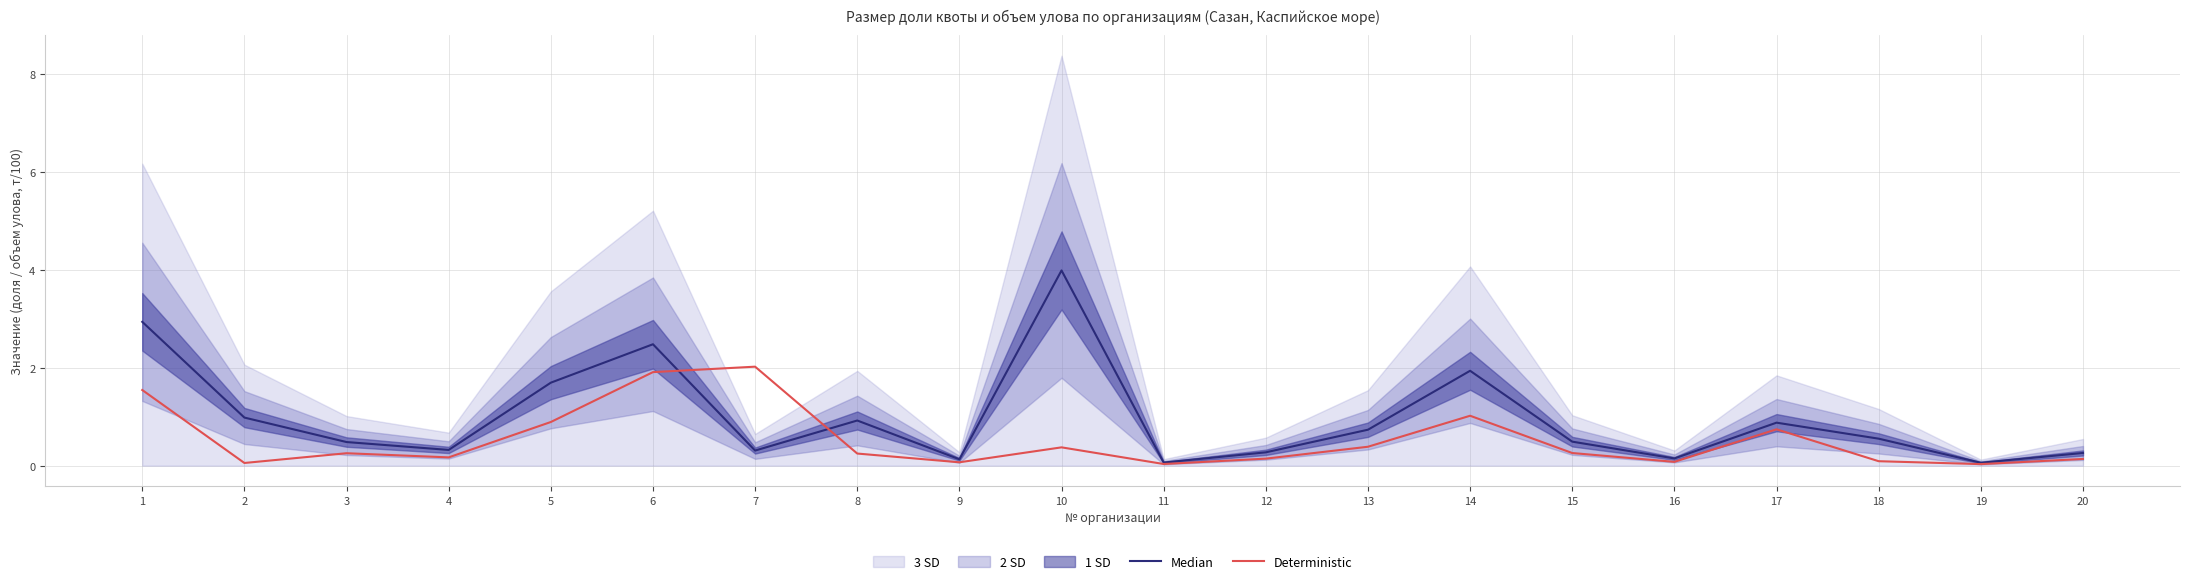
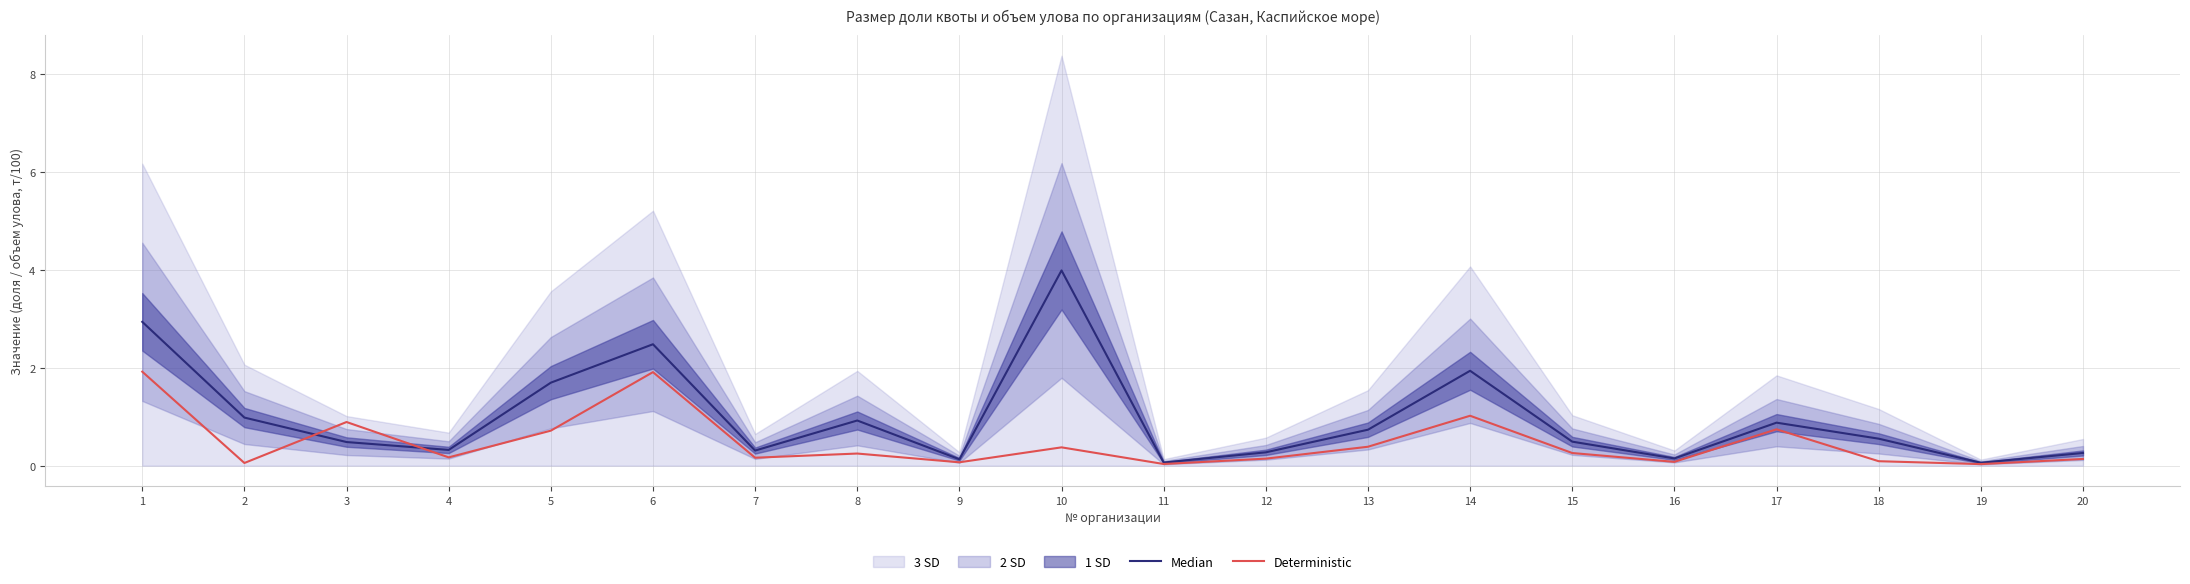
Deterministic, 1: 1.5 -> 1.9
Deterministic, 3: 0.3 -> 0.9
Deterministic, 5: 0.9 -> 0.7
Deterministic, 7: 2.0 -> 0.2
